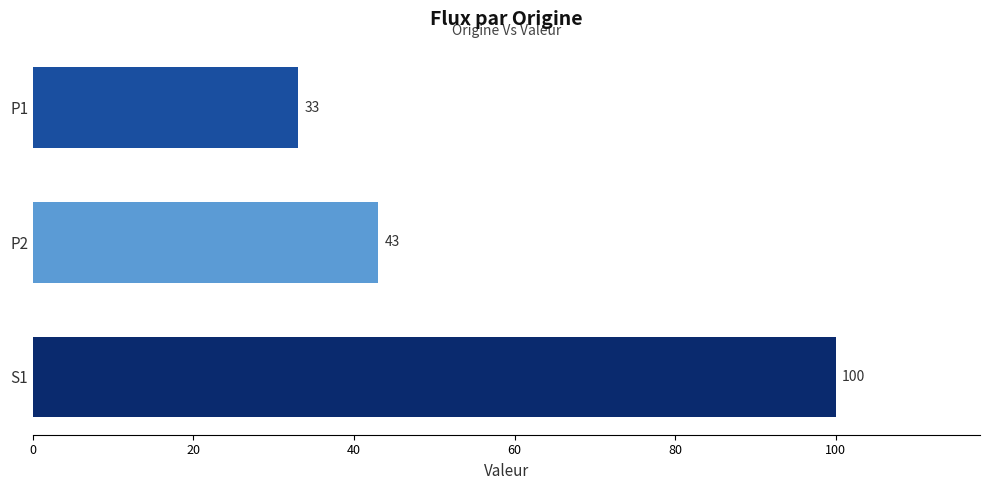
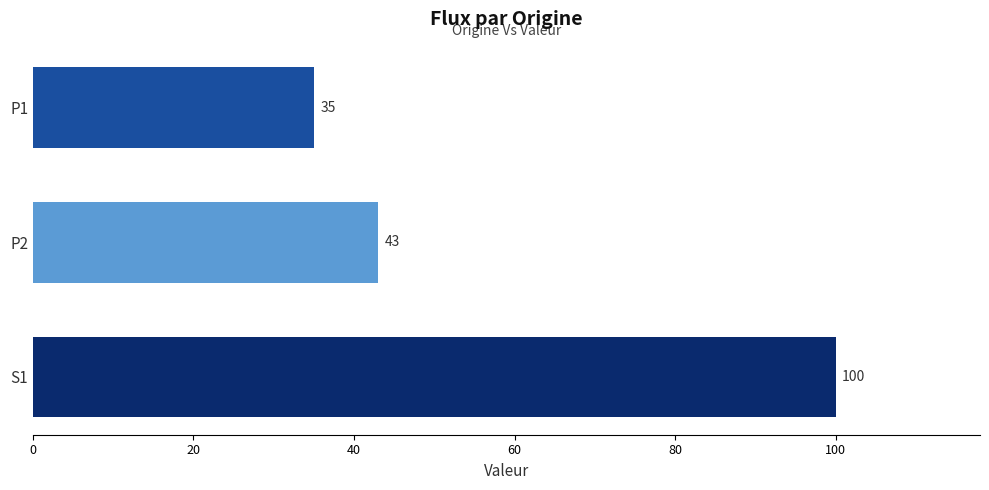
P1: 33 -> 35
